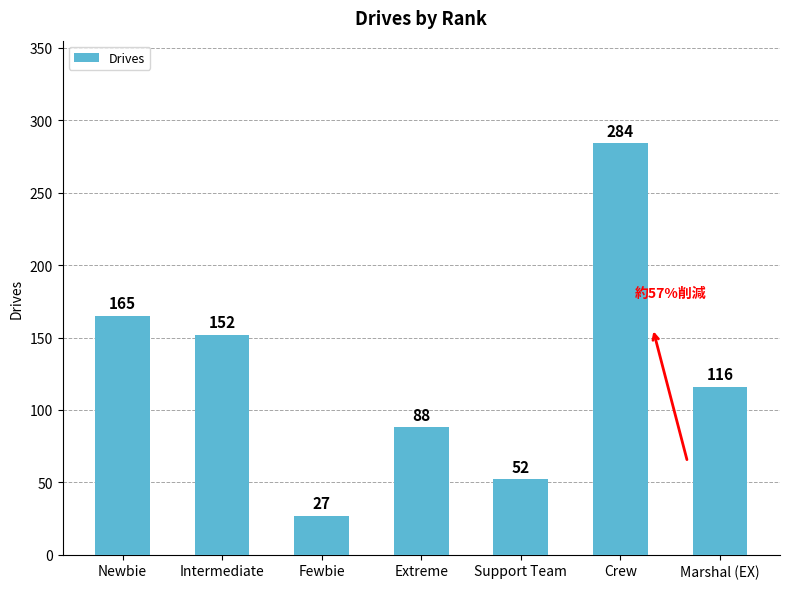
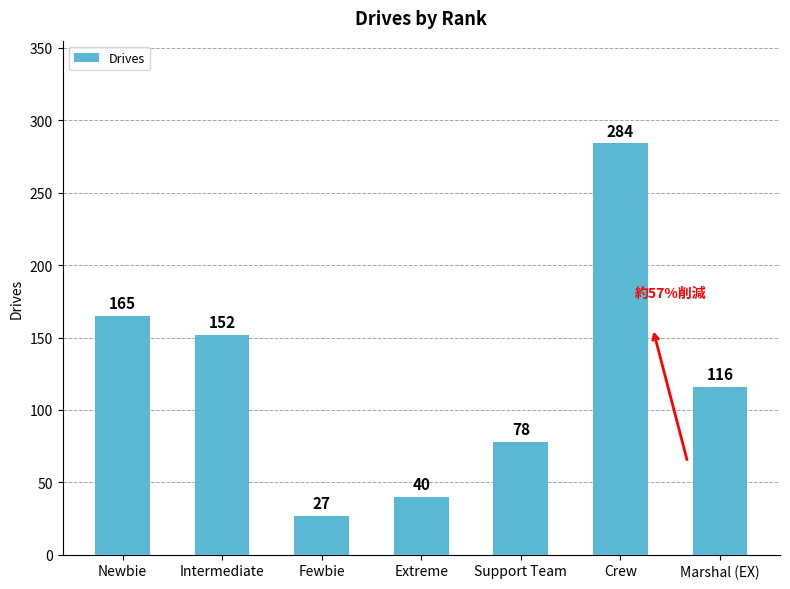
Extreme: 88 -> 40
Support Team: 52 -> 78
